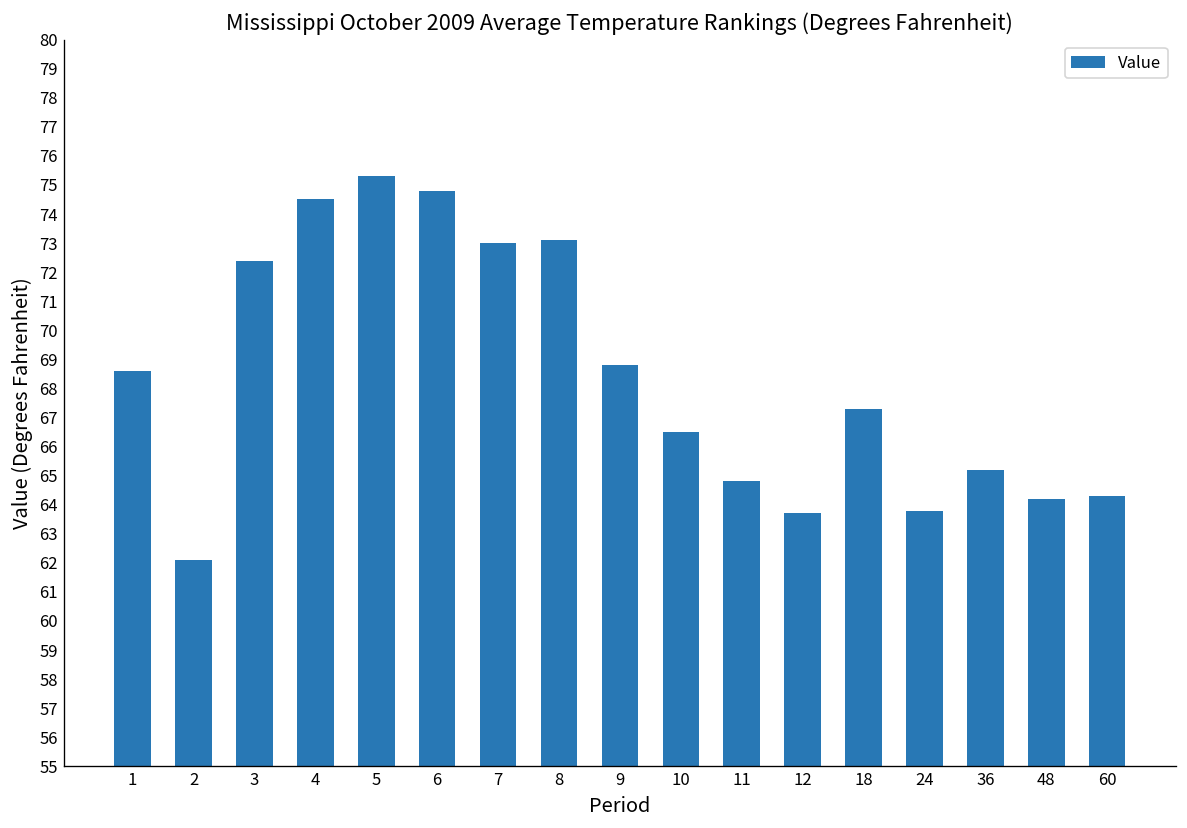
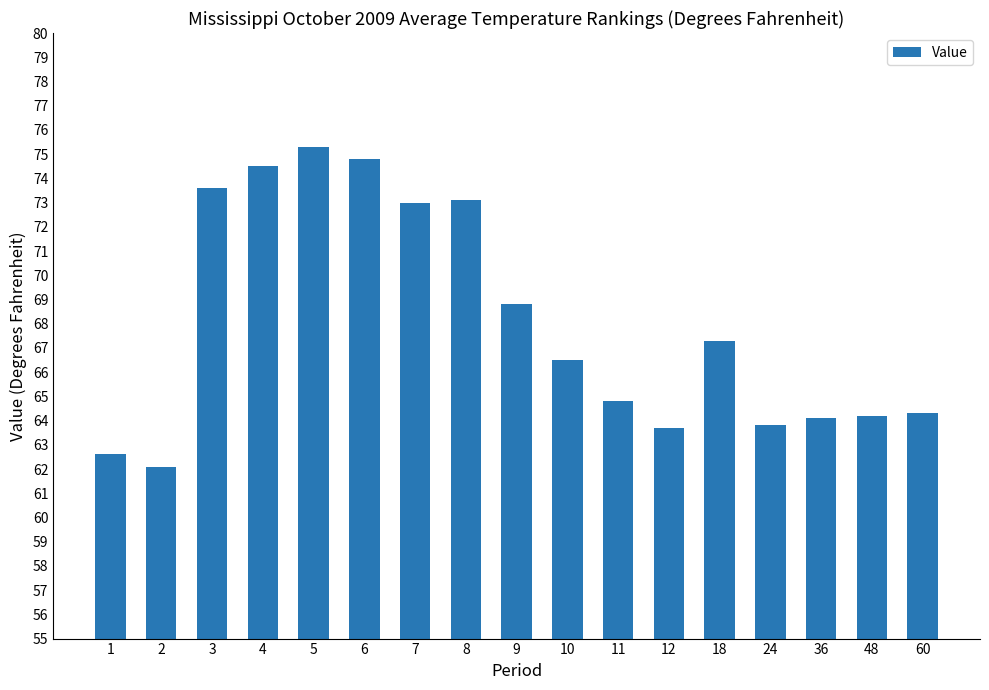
1: 68.6 -> 62.6
3: 72.4 -> 73.6
36: 65.2 -> 64.1
